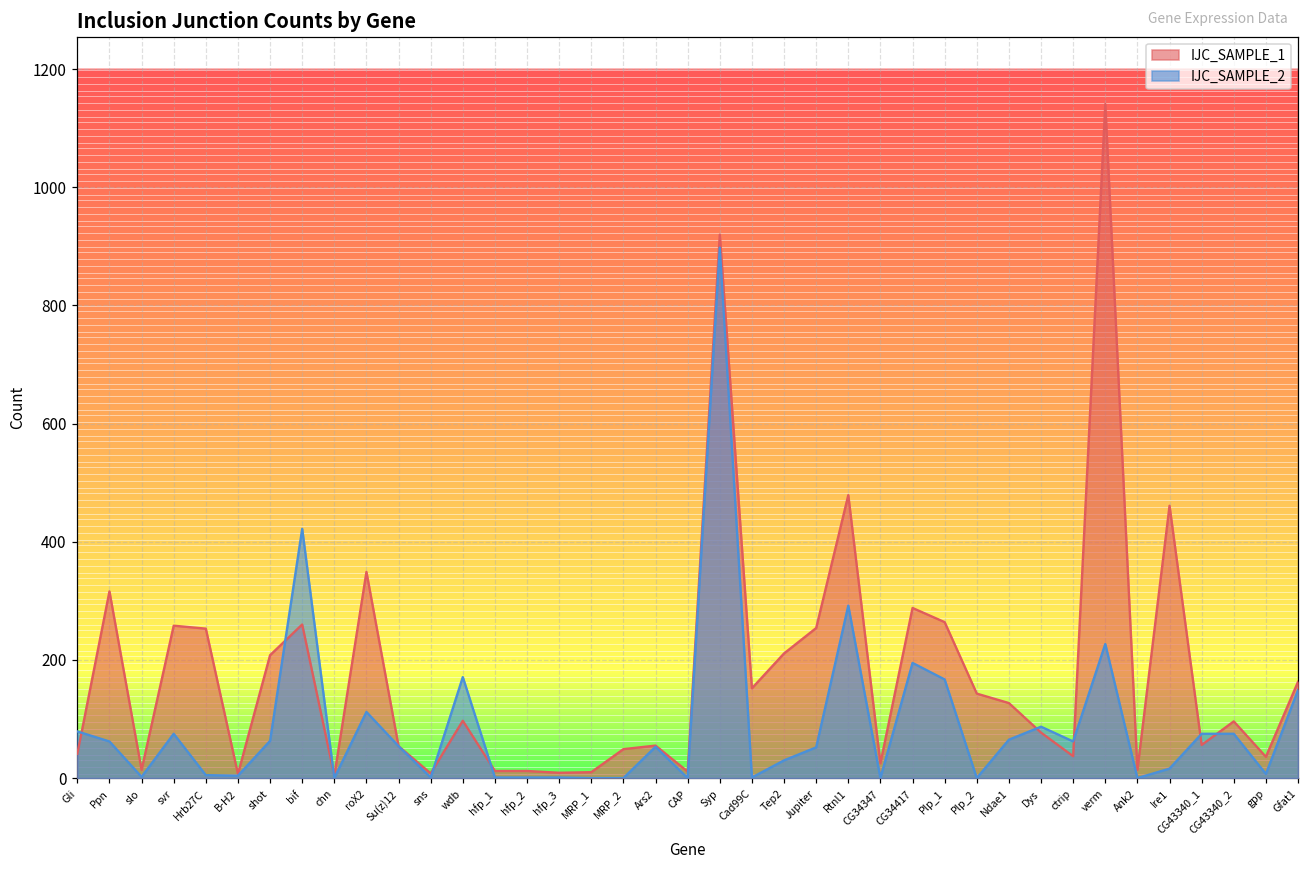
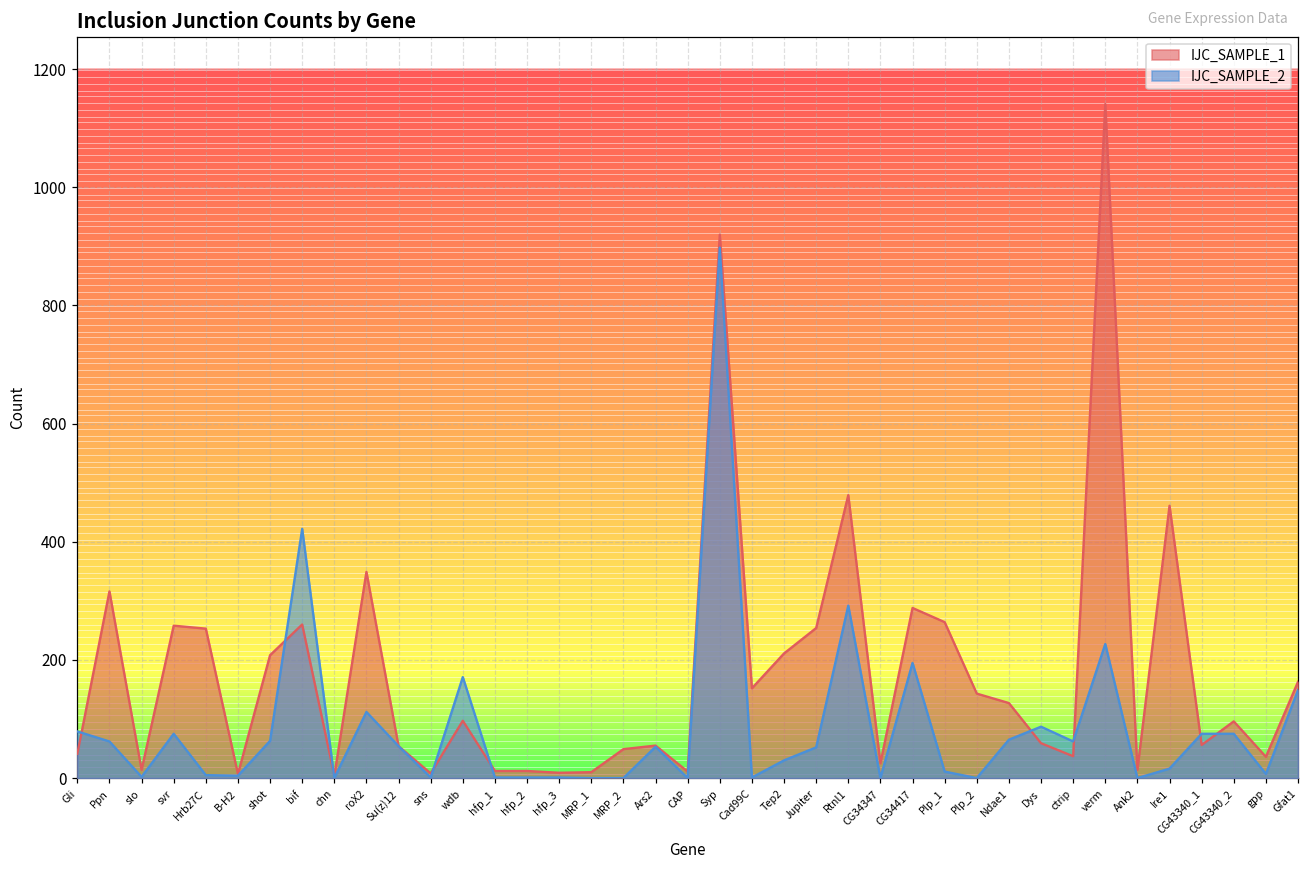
IJC_SAMPLE_2, Plp_1: 170 -> 10
IJC_SAMPLE_1, Dys: 80 -> 60
